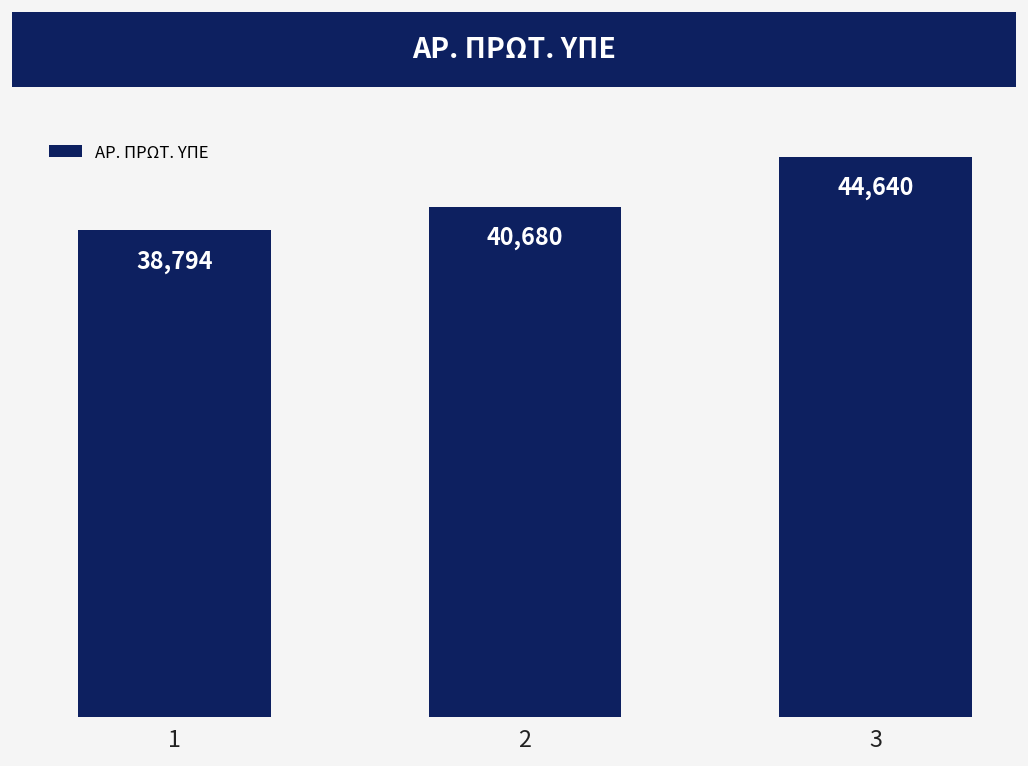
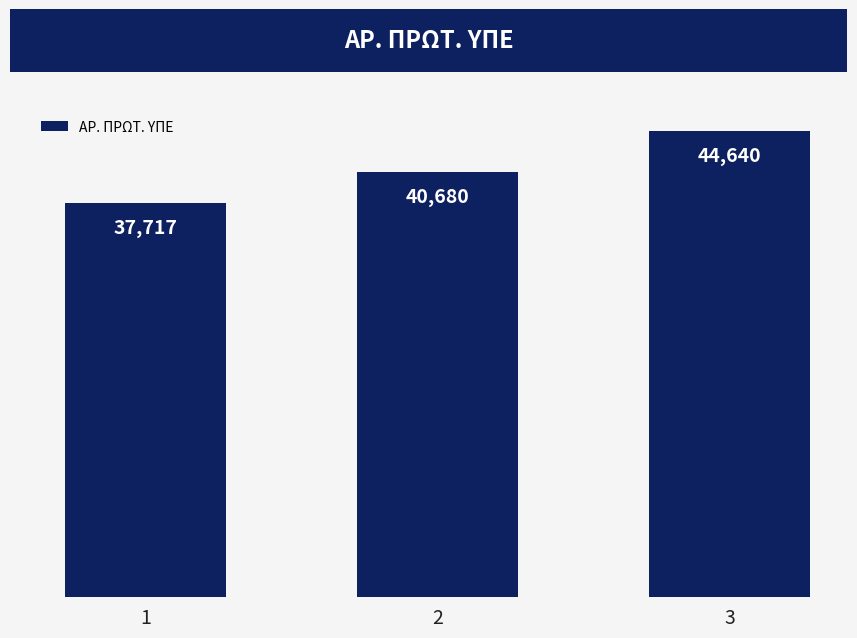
1: 38,794 -> 37,717
